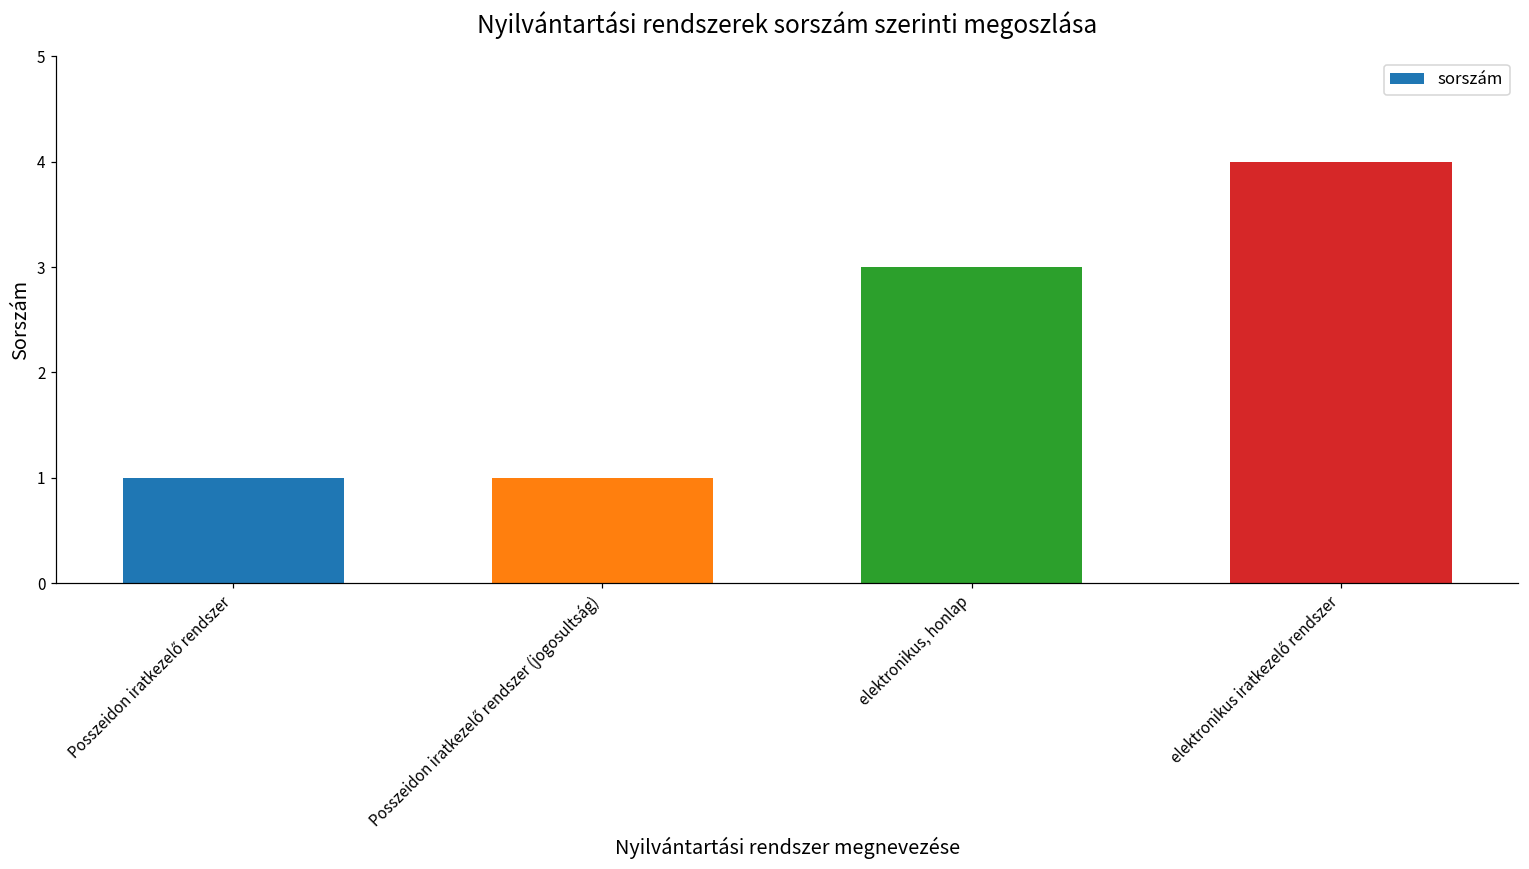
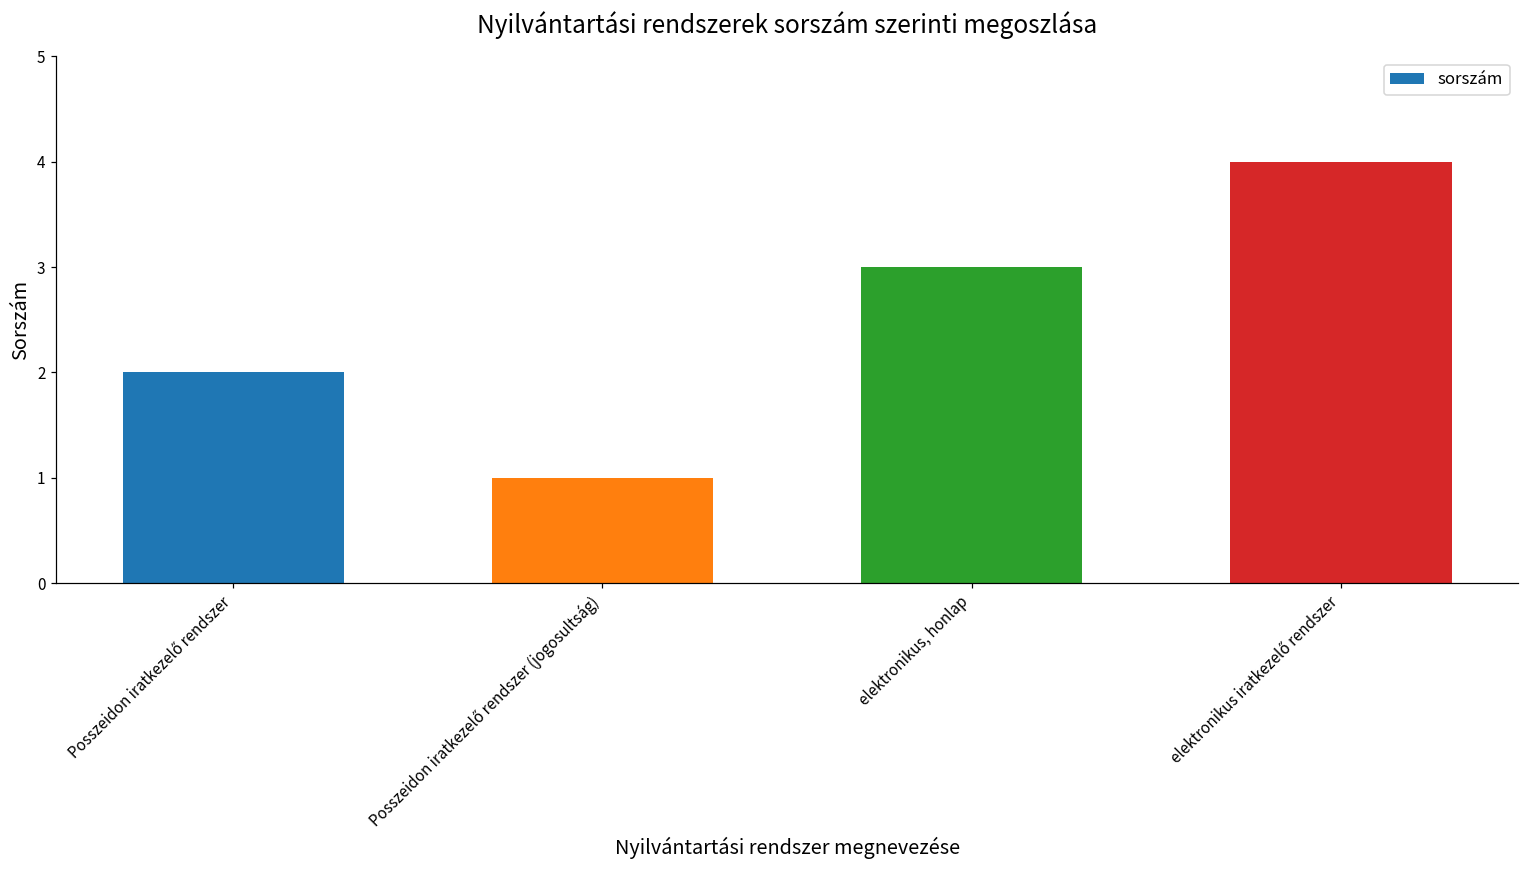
Posszeidon iratkezelő rendszer: 1 -> 2
